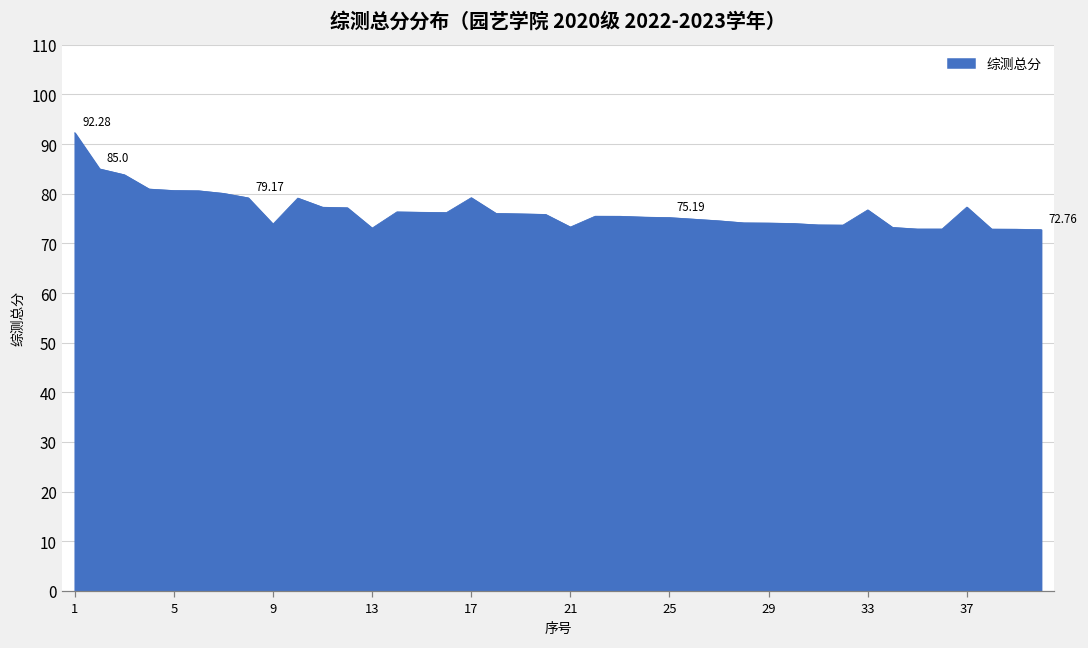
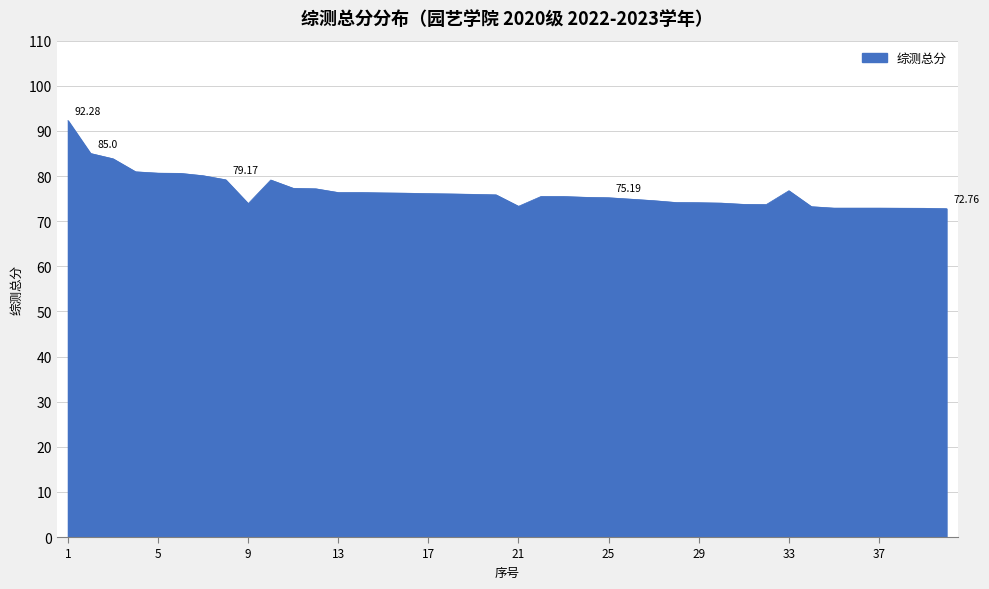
13: 73 -> 76
17: 79 -> 76
37: 77 -> 73
